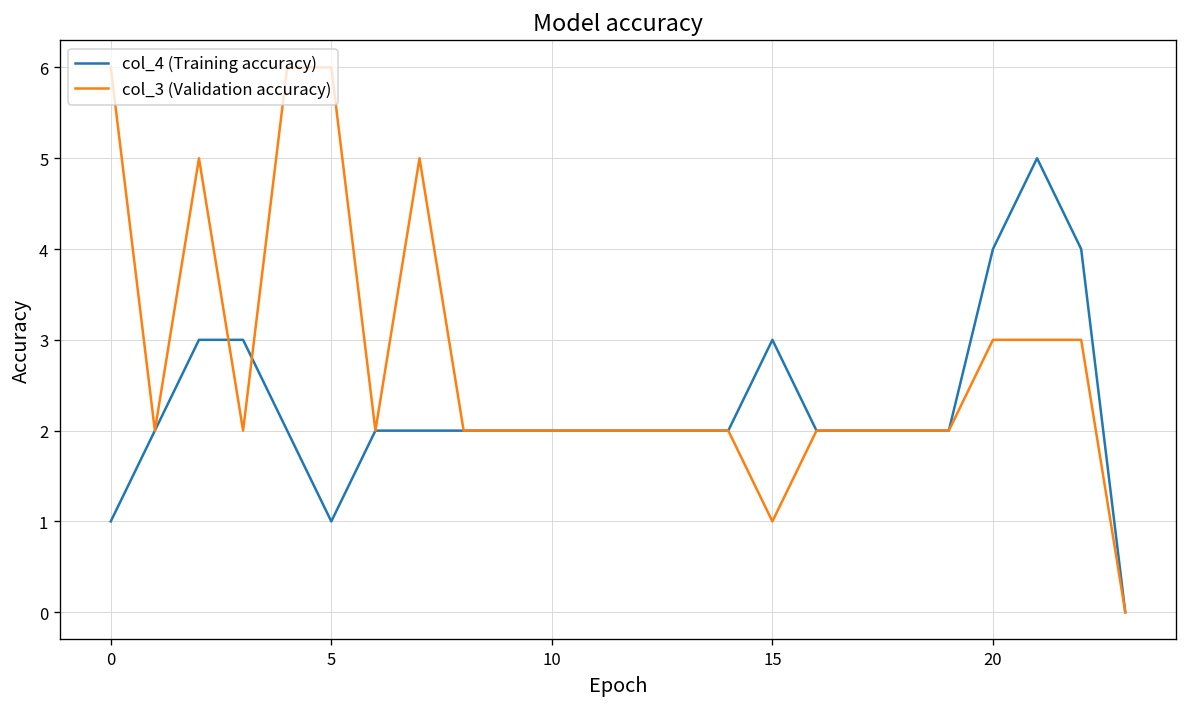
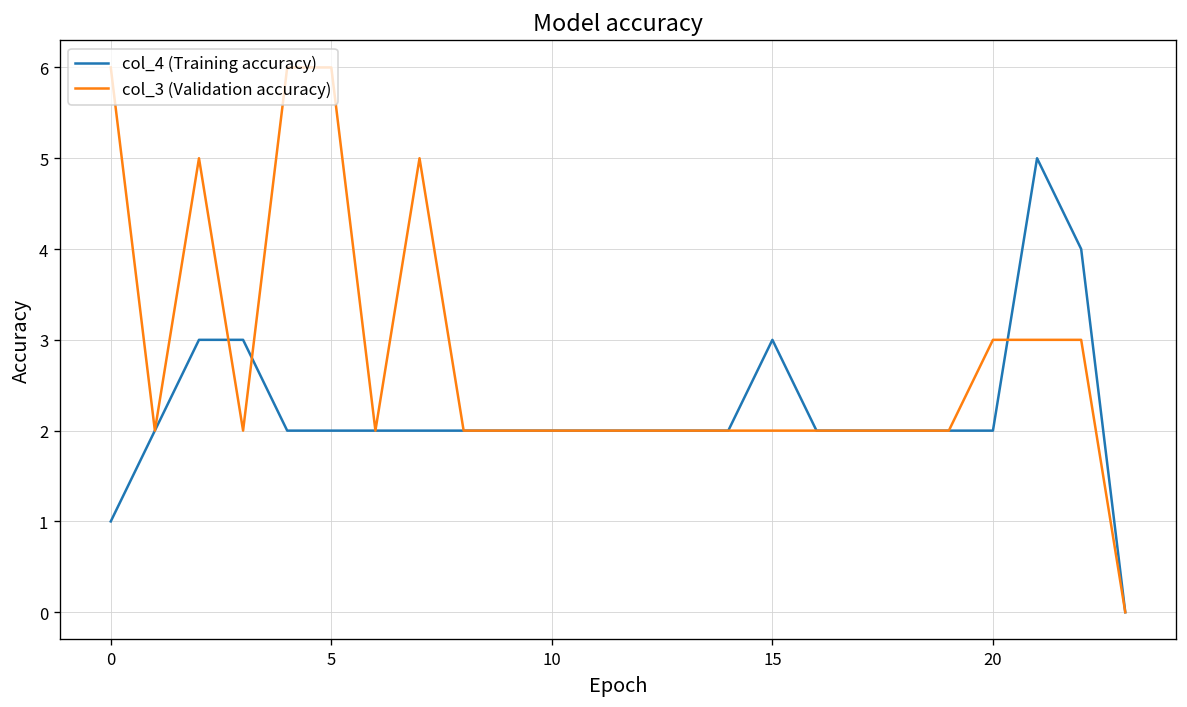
col_4 (Training accuracy), 5: 1 -> 2
col_3 (Validation accuracy), 15: 1 -> 2
col_4 (Training accuracy), 20: 4 -> 2
